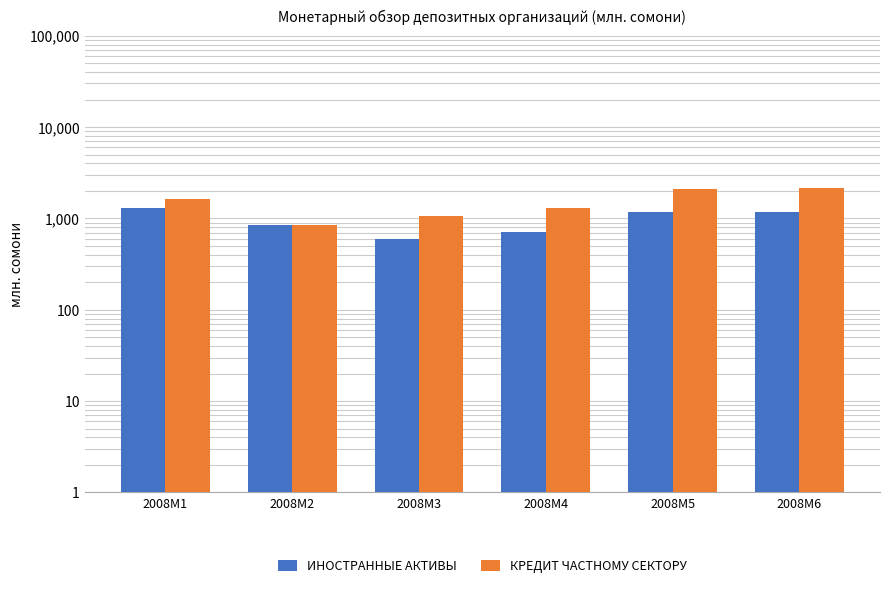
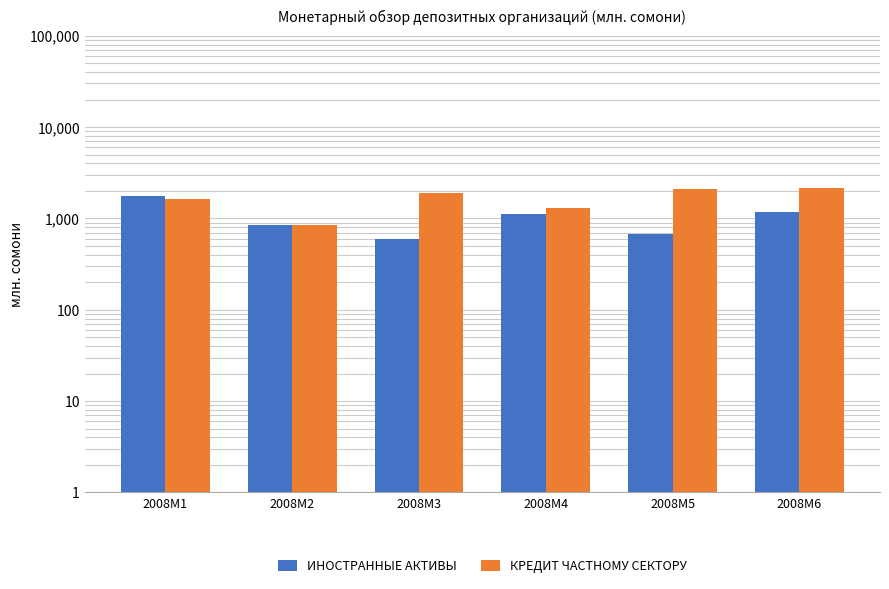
ИНОСТРАННЫЕ АКТИВЫ, 2008M1: 1,300 -> 1,800
КРЕДИТ ЧАСТНОМУ СЕКТОРУ, 2008M3: 1,100 -> 1,900
ИНОСТРАННЫЕ АКТИВЫ, 2008M4: 700 -> 1,100
ИНОСТРАННЫЕ АКТИВЫ, 2008M5: 1,200 -> 700
